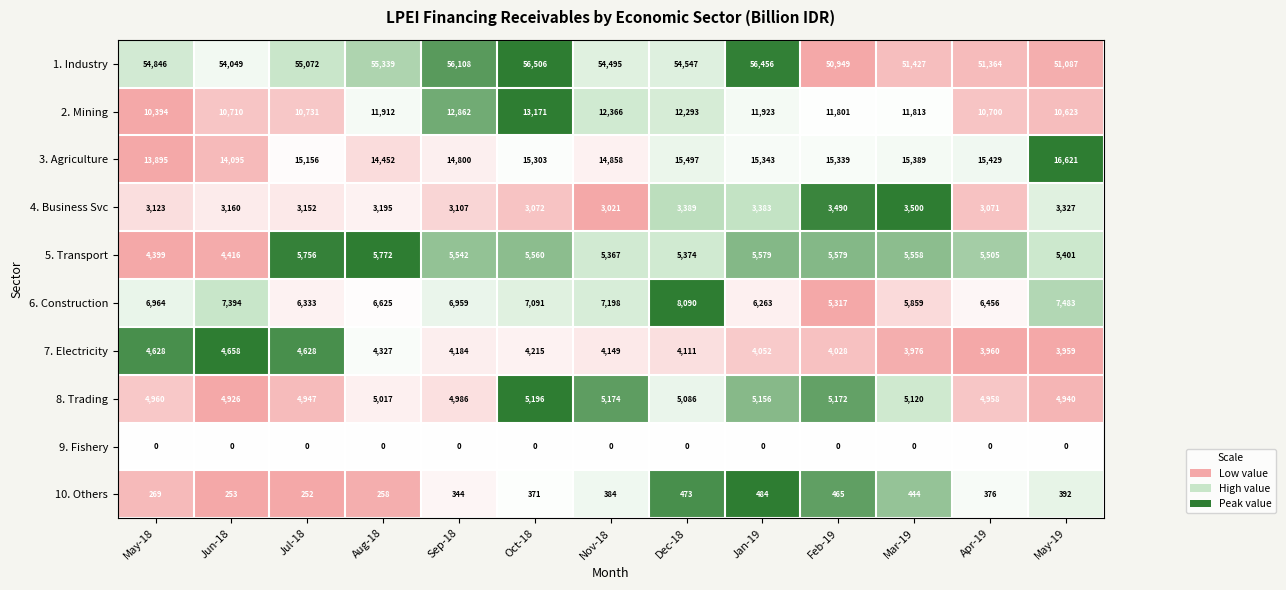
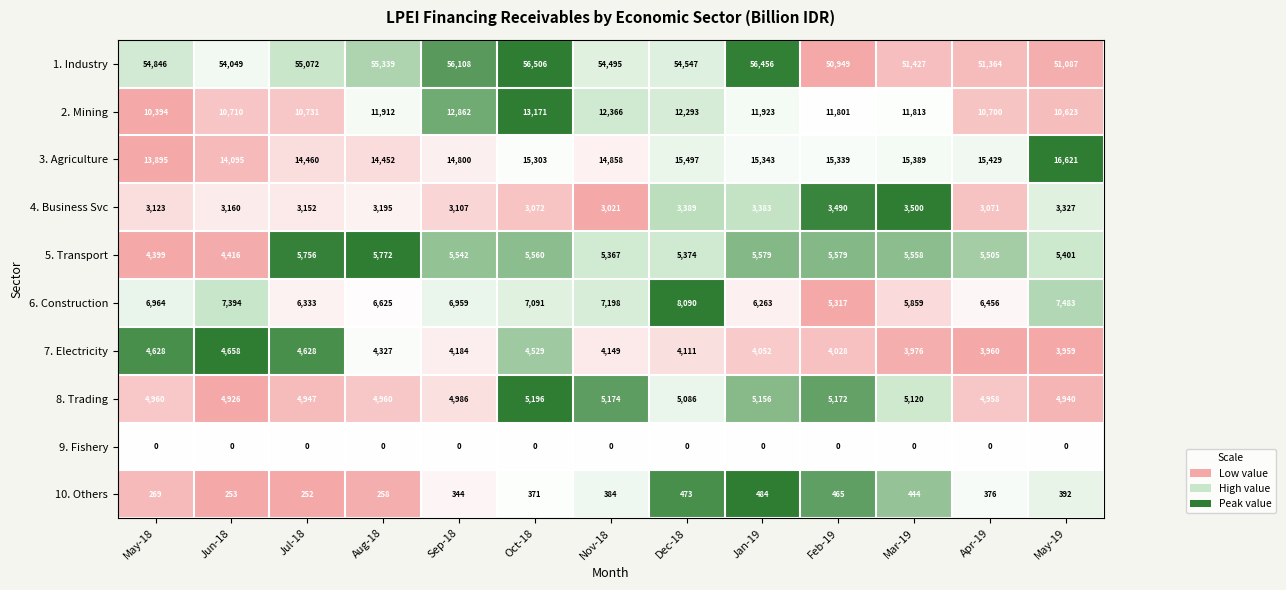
3. Agriculture, Jul-18: 15,156 -> 14,460
7. Electricity, Oct-18: 4,215 -> 4,529
8. Trading, Aug-18: 5,017 -> 4,960
